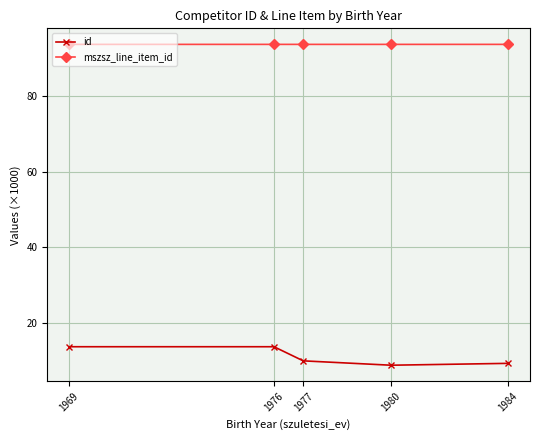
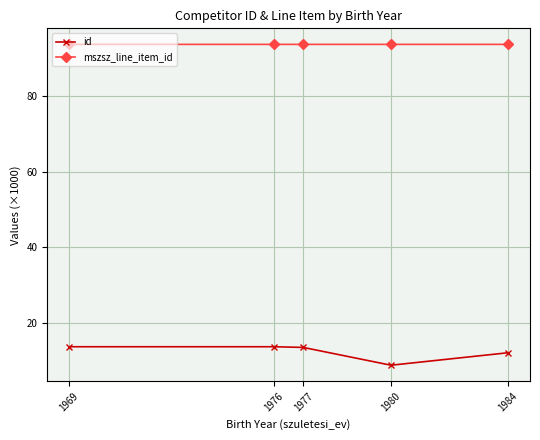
id, 1977: 10 -> 14
id, 1984: 9 -> 12
